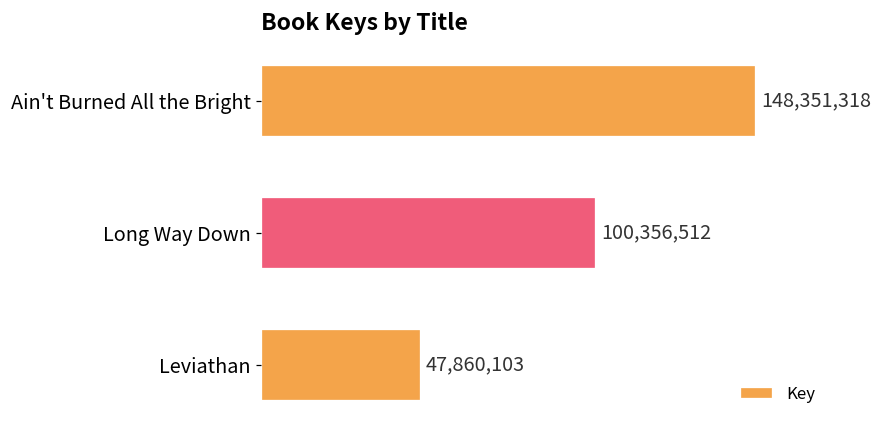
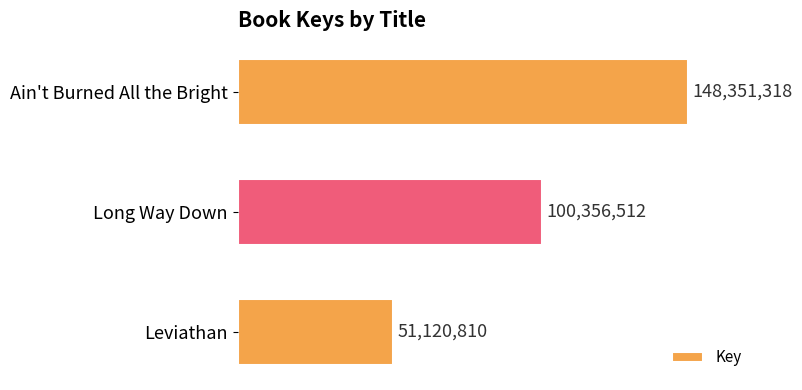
Leviathan: 47,860,103 -> 51,120,810
